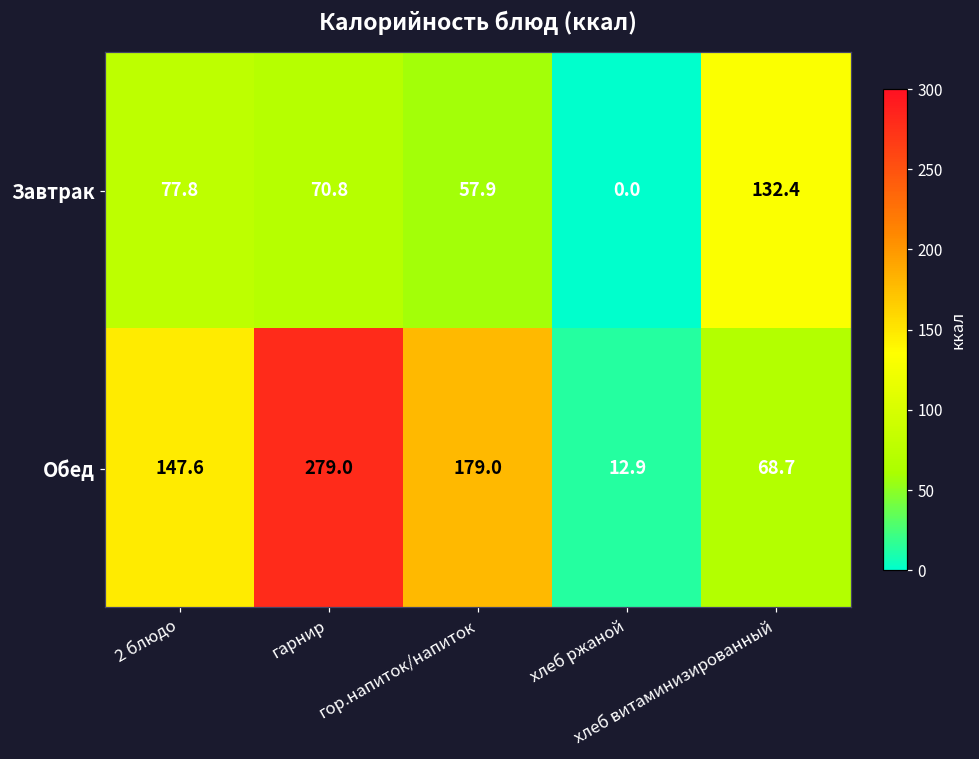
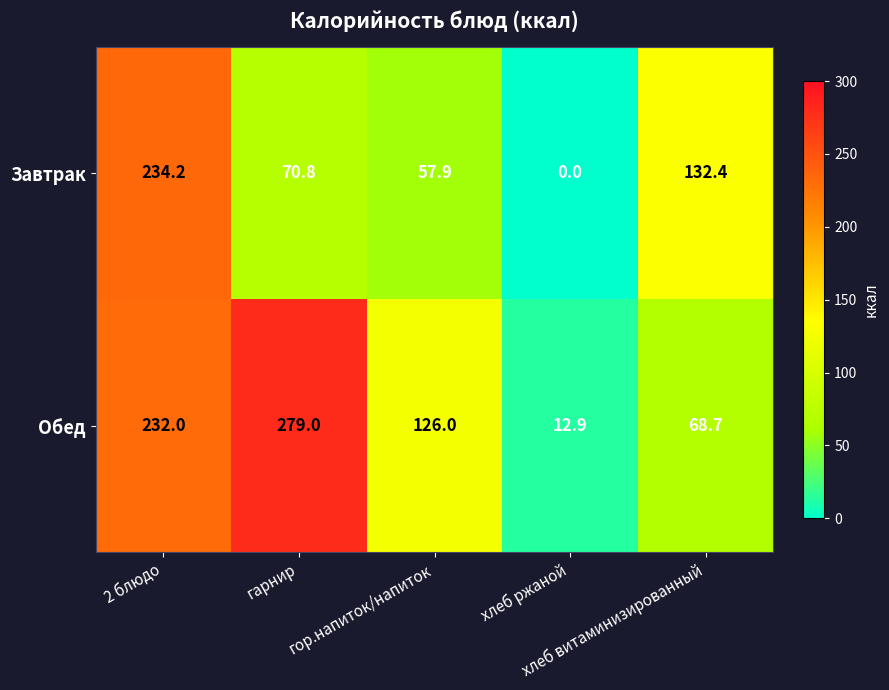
Завтрак, 2 блюдо: 77.8 -> 234.2
Обед, 2 блюдо: 147.6 -> 232.0
Обед, гор.напиток/напиток: 179.0 -> 126.0
